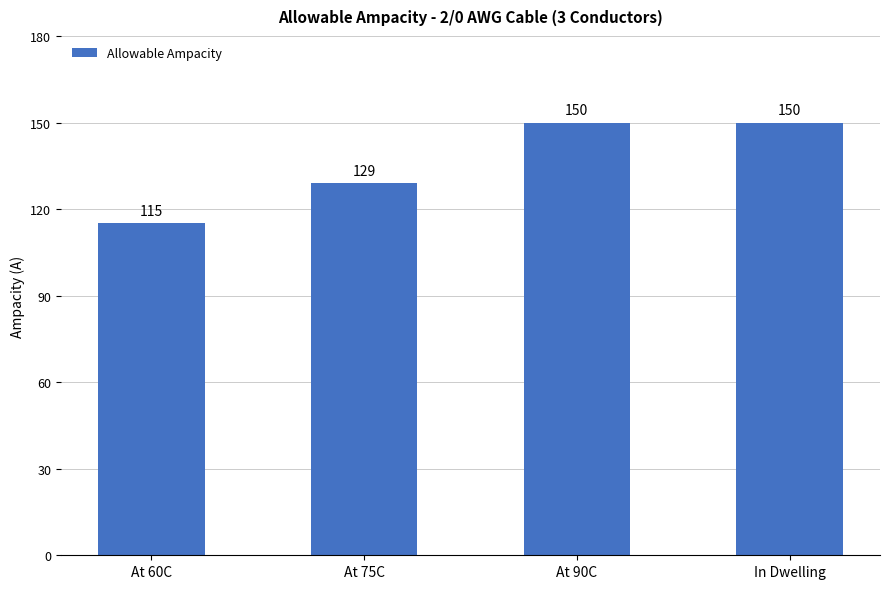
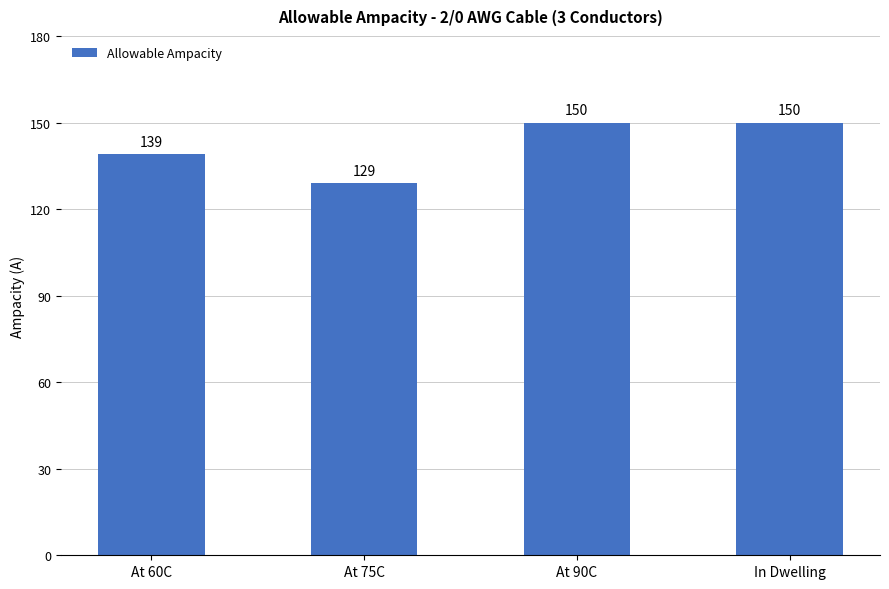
At 60C: 115 -> 139
